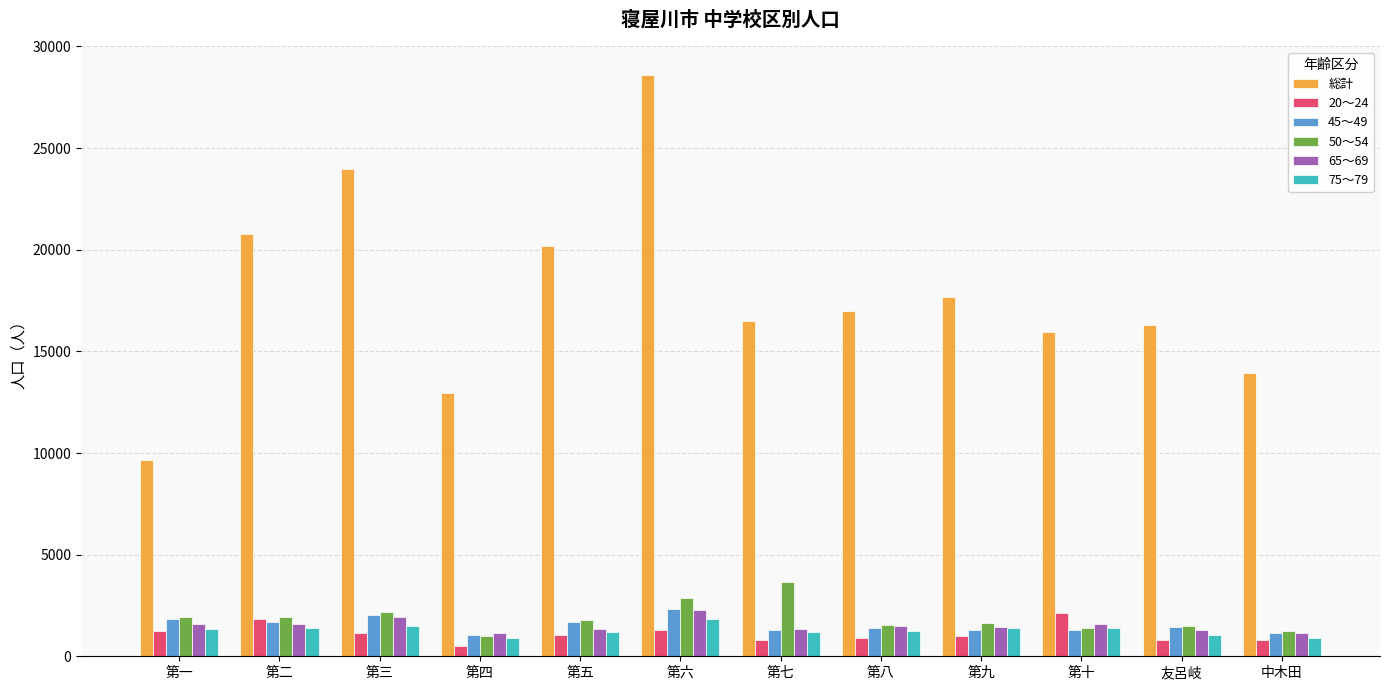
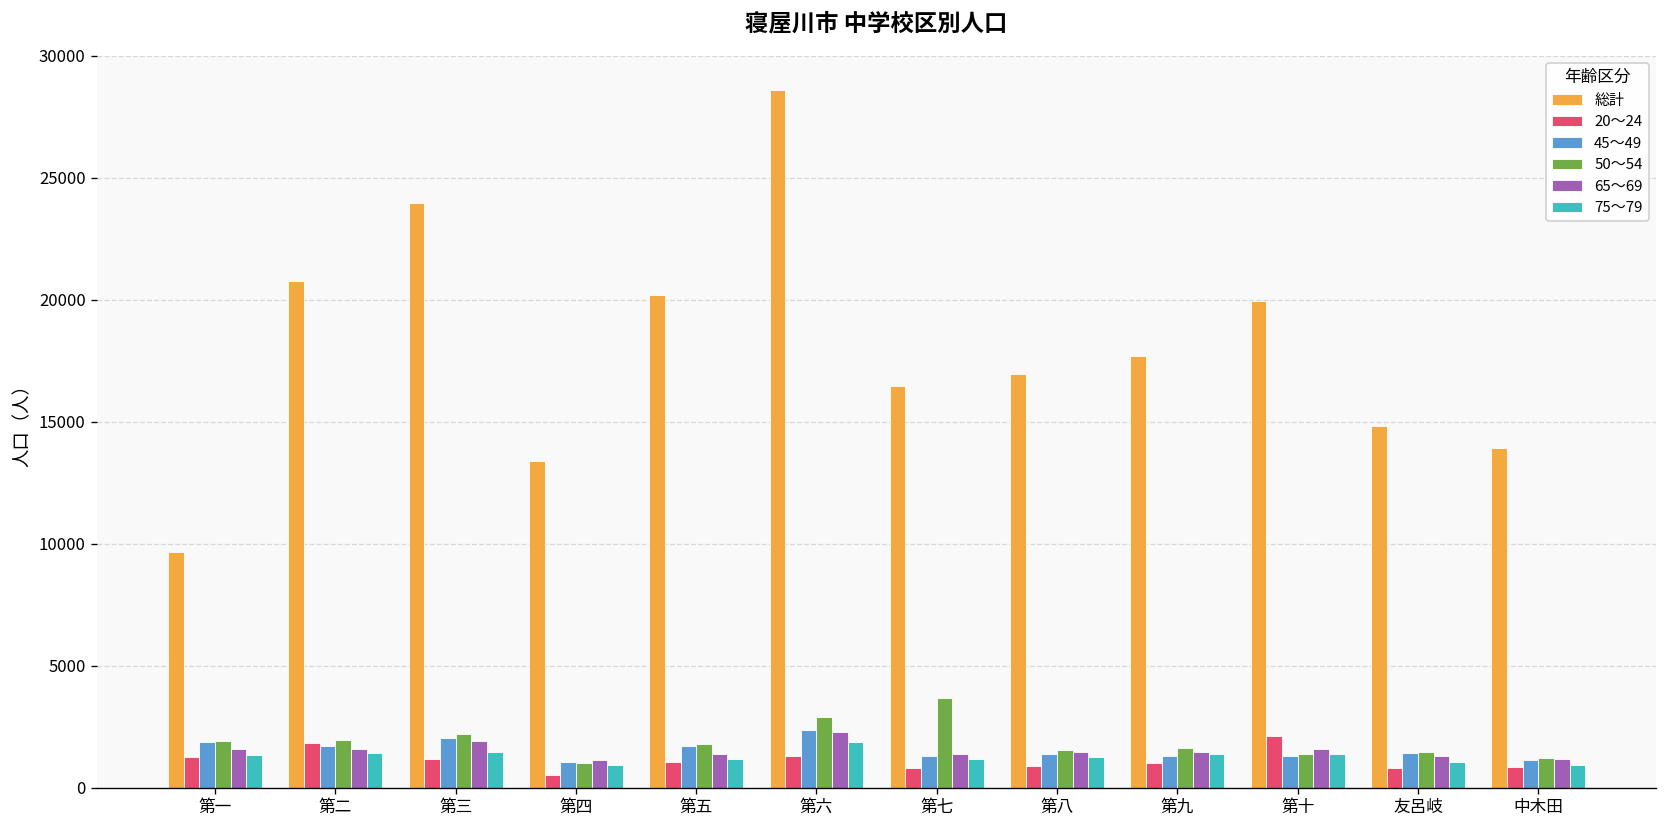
総計, 第四: 13000 -> 13400
総計, 第十: 16000 -> 19900
総計, 友呂岐: 16300 -> 14800
